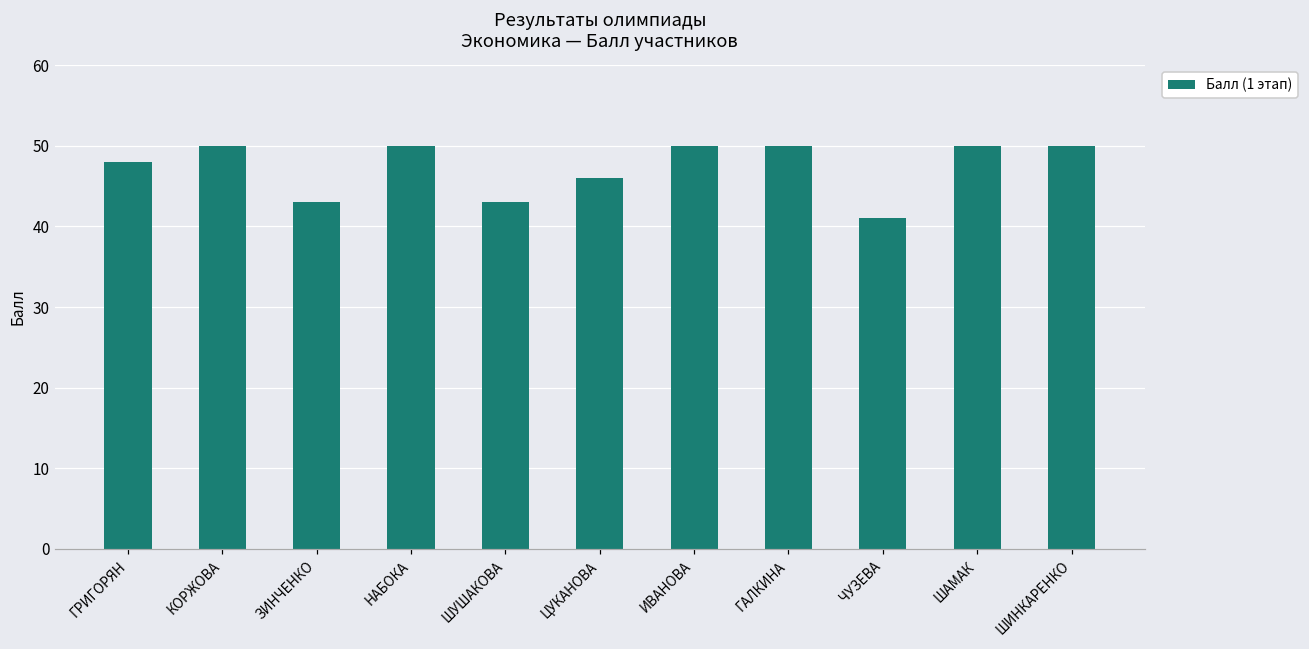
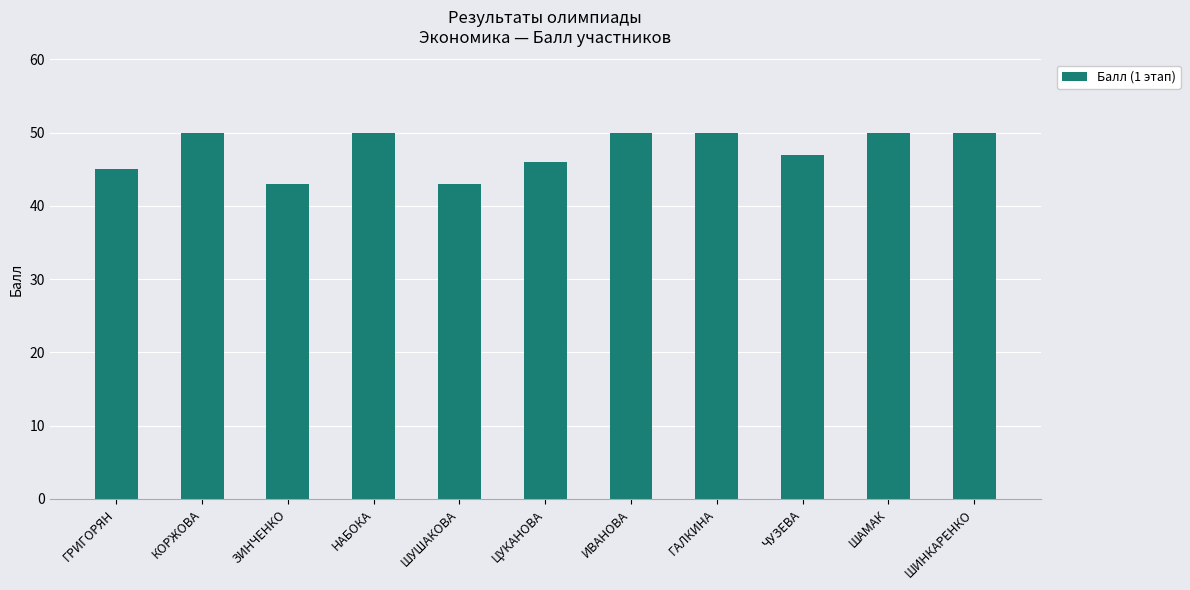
ГРИГОРЯН: 48 -> 45
ЧУЗЕВА: 41 -> 47
